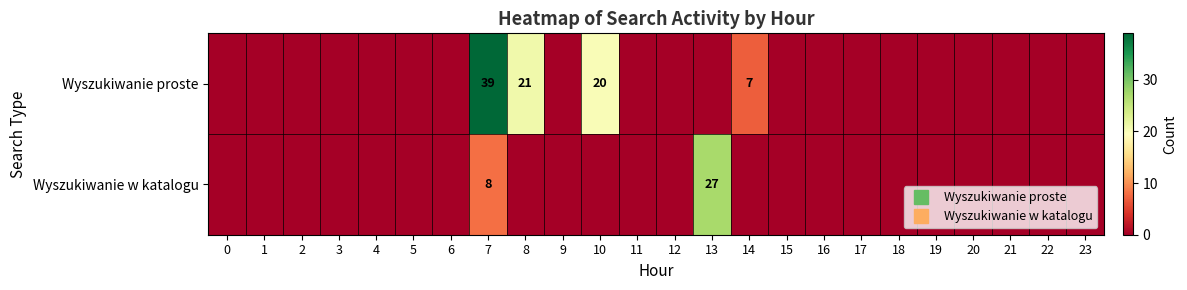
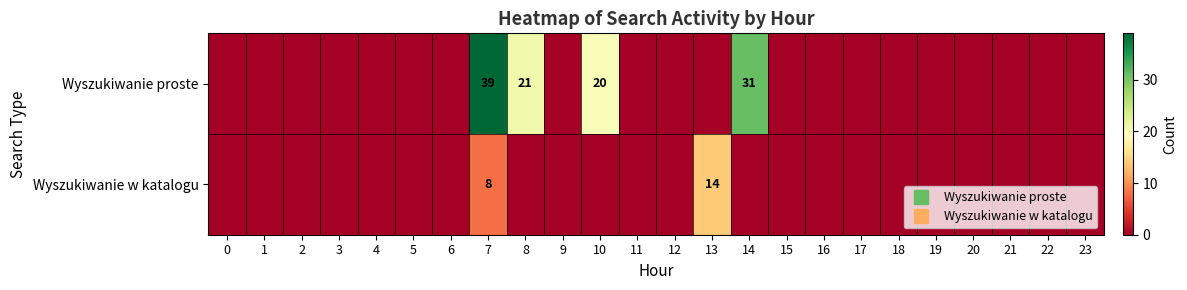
Wyszukiwanie proste, 14: 7 -> 31
Wyszukiwanie w katalogu, 13: 27 -> 14
